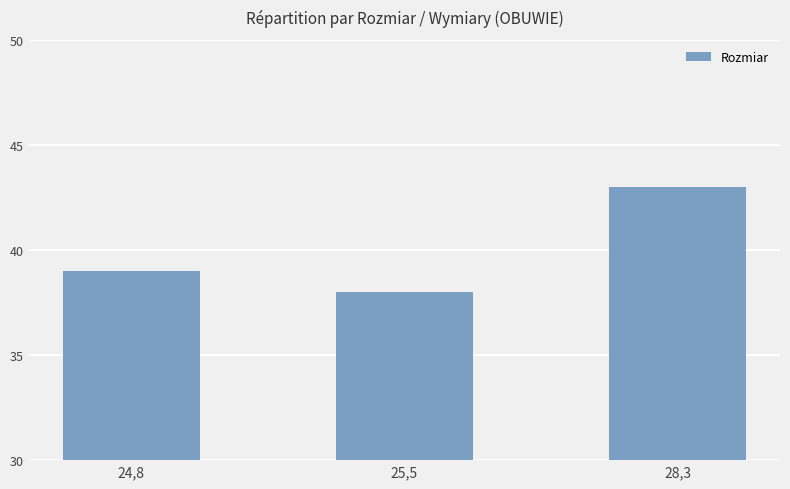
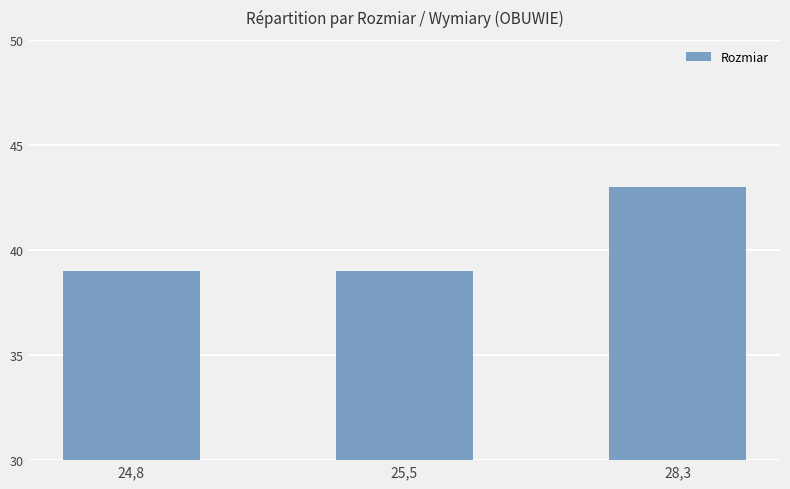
25,5: 38 -> 39
